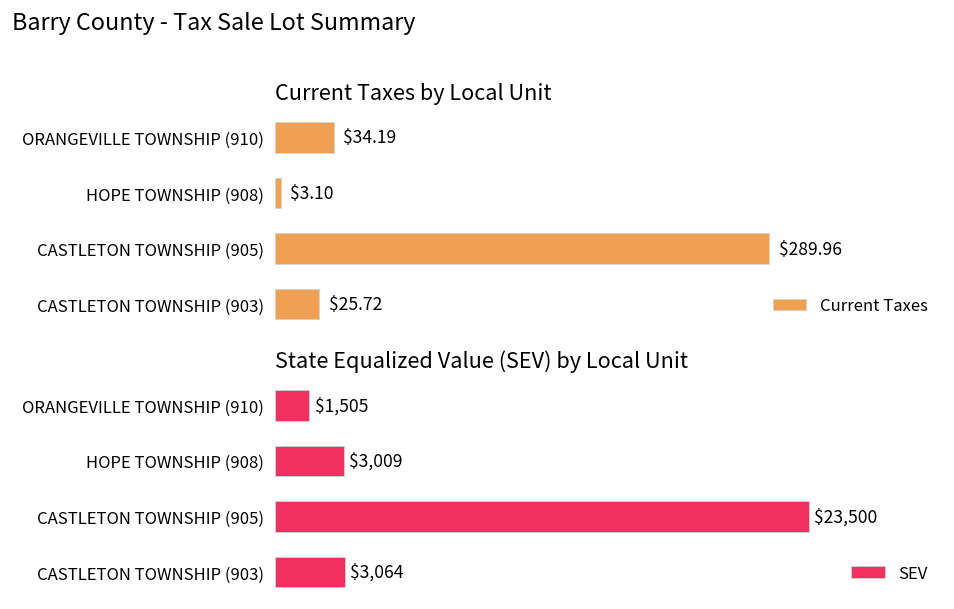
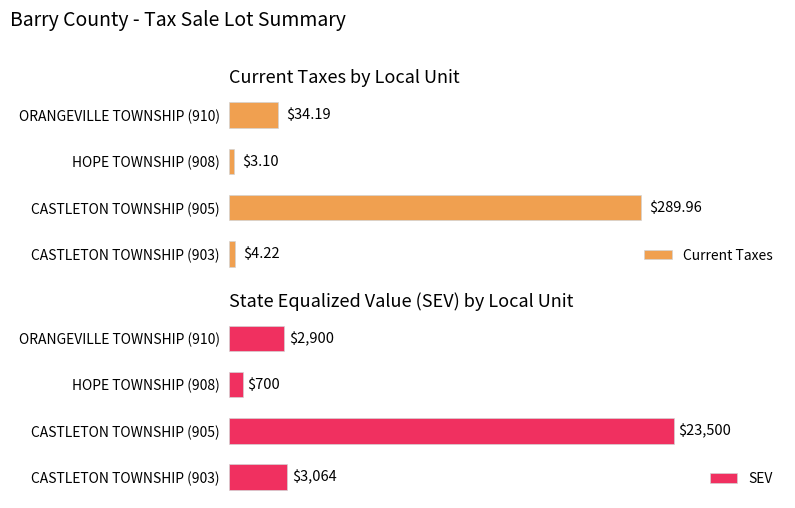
Current Taxes by Local Unit, CASTLETON TOWNSHIP (903): $25.72 -> $4.22
State Equalized Value (SEV) by Local Unit, ORANGEVILLE TOWNSHIP (910): $1,505 -> $2,900
State Equalized Value (SEV) by Local Unit, HOPE TOWNSHIP (908): $3,009 -> $700
